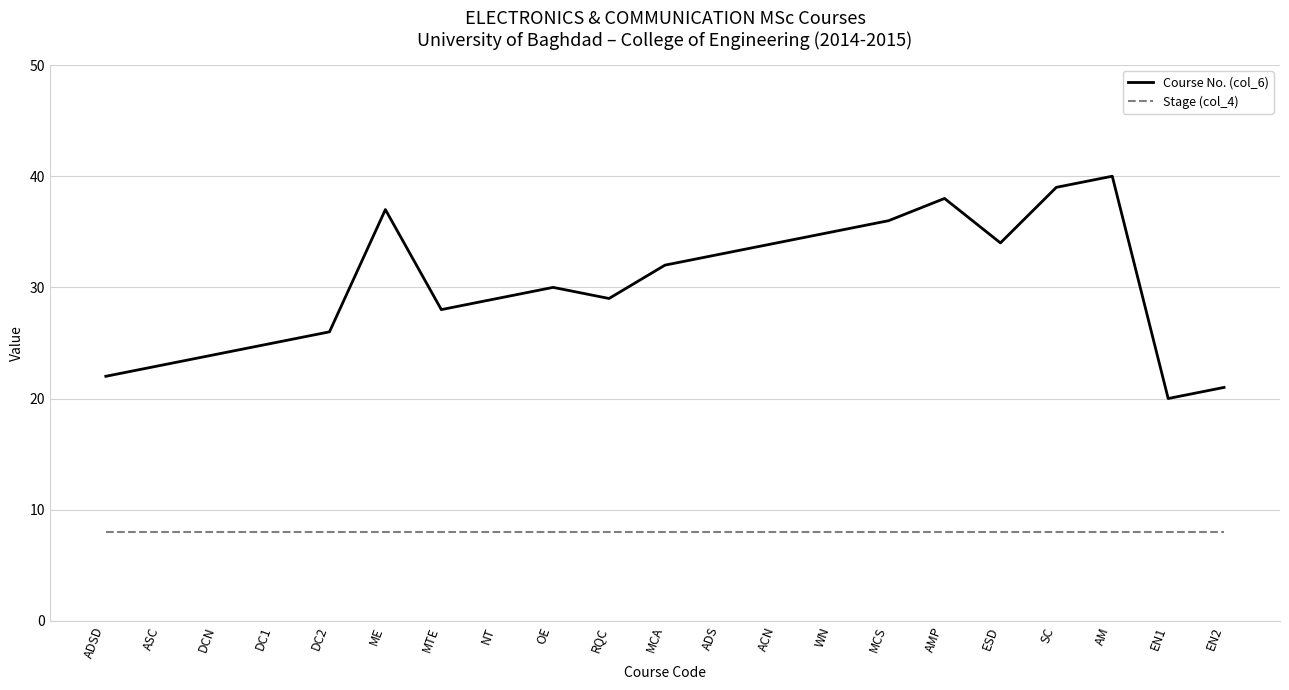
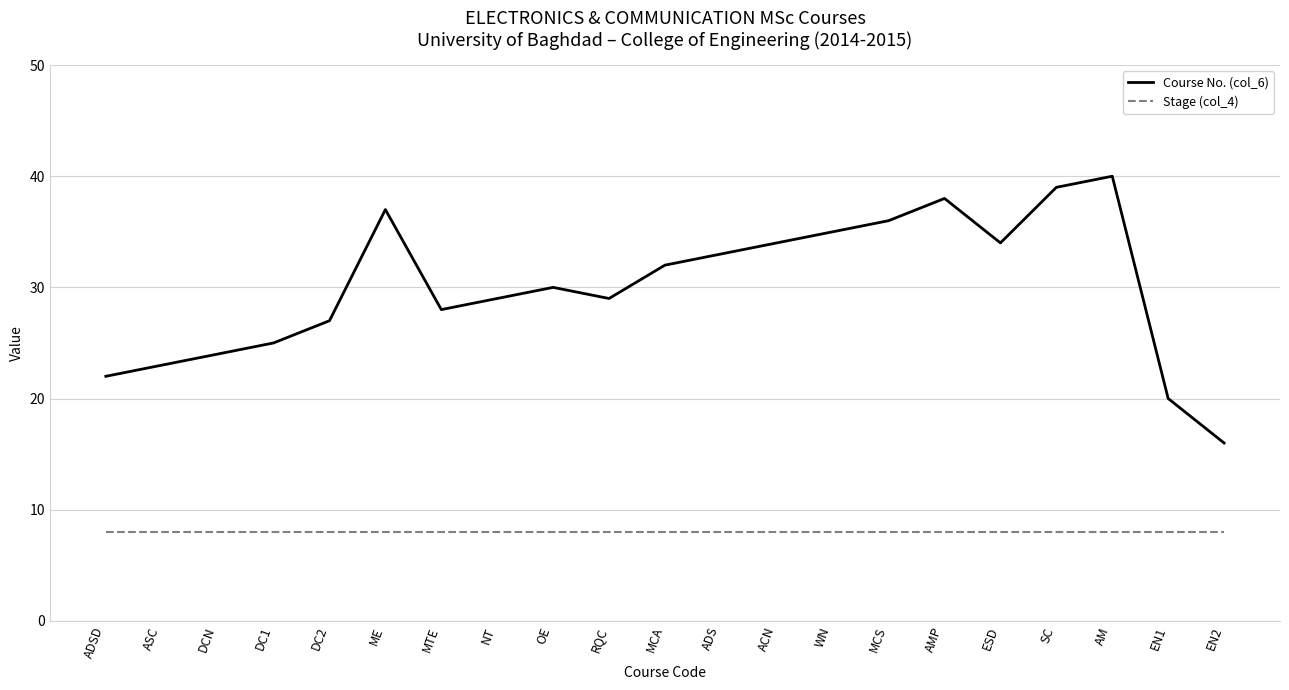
Course No. (col_6), DC2: 26 -> 27
Course No. (col_6), EN2: 21 -> 16
